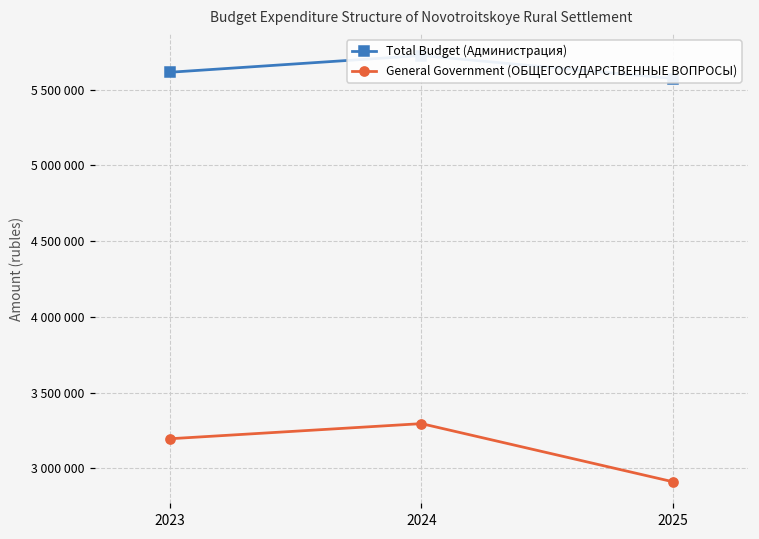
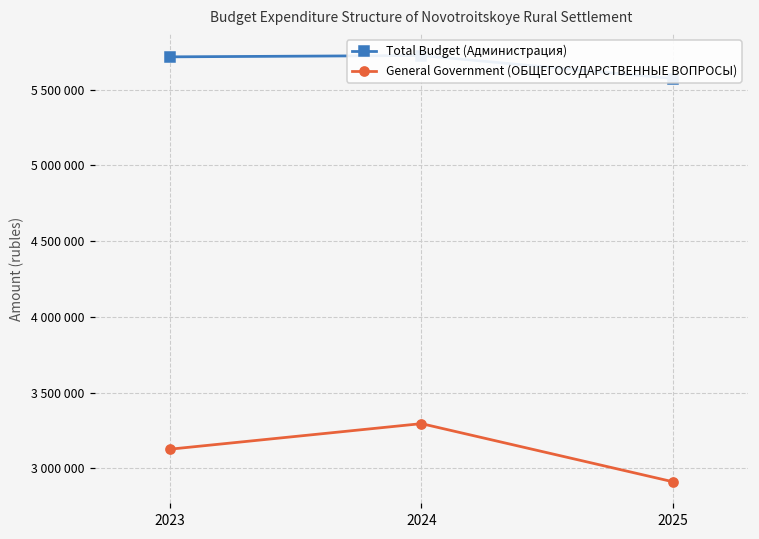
Total Budget (Администрация), 2023: 5620000 -> 5720000
General Government (ОБЩЕГОСУДАРСТВЕННЫЕ ВОПРОСЫ), 2023: 3200000 -> 3130000
